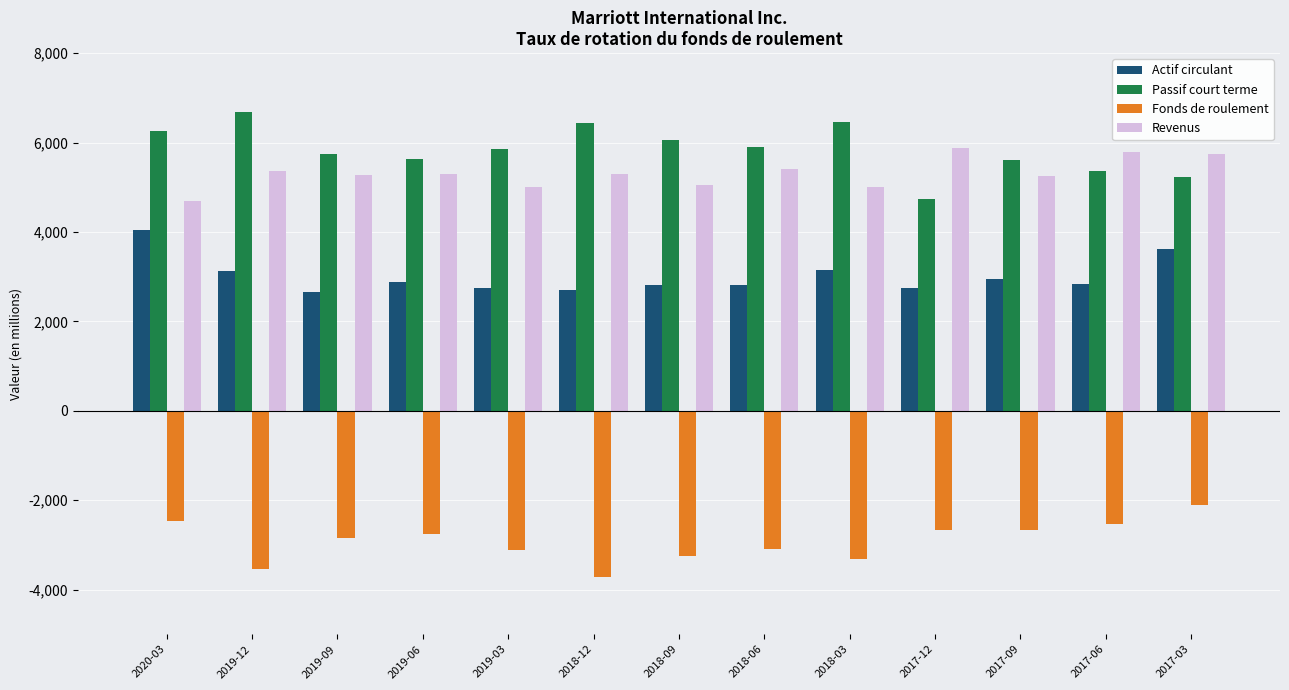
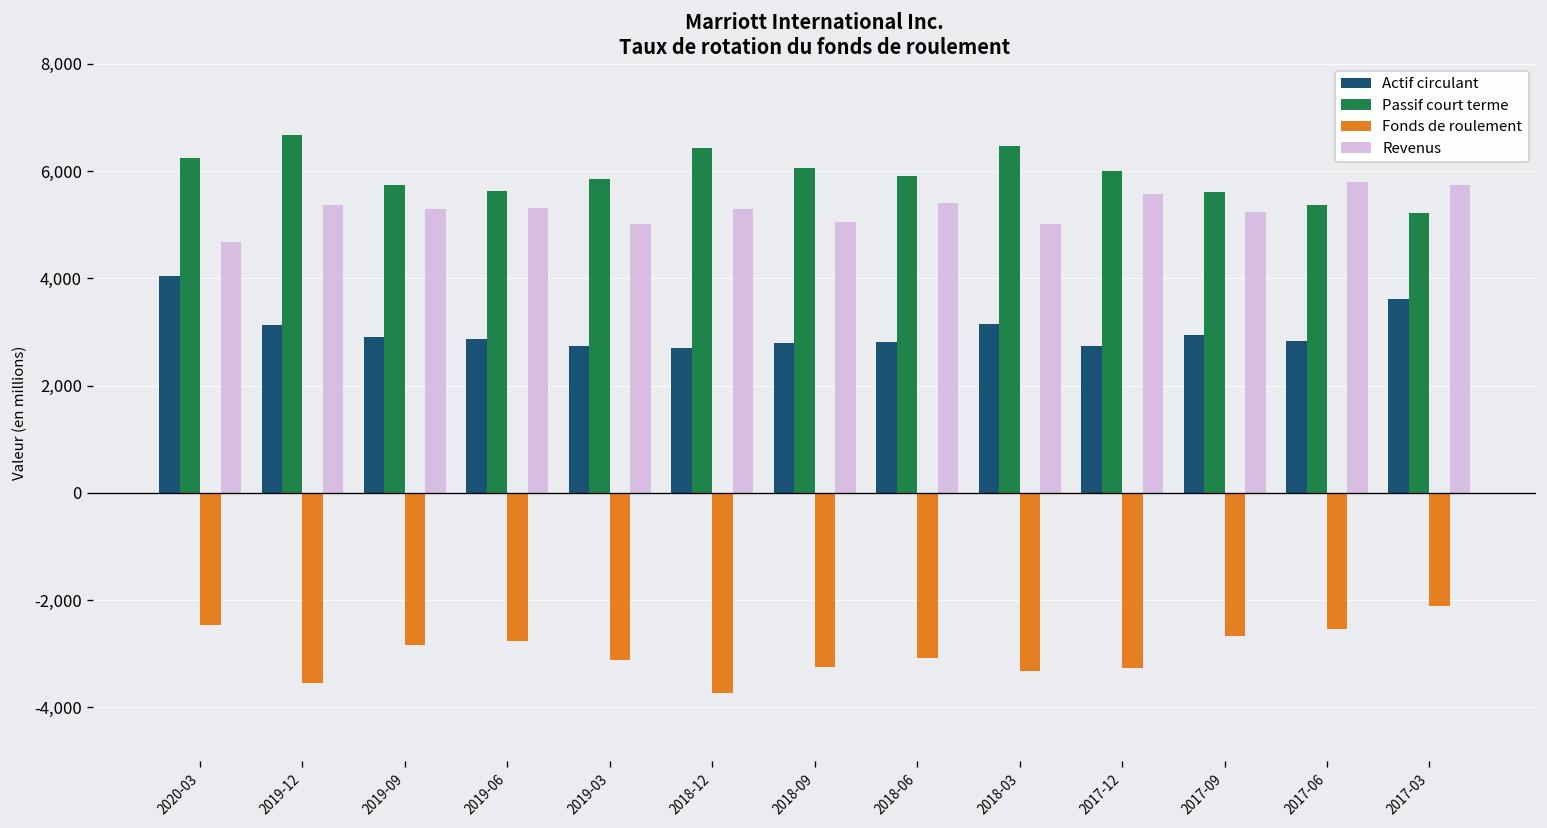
Actif circulant, 2019-09: 2,700 -> 2,900
Passif court terme, 2017-12: 4,700 -> 6,000
Fonds de roulement, 2017-12: -2,700 -> -3,300
Revenus, 2017-12: 5,900 -> 5,600
